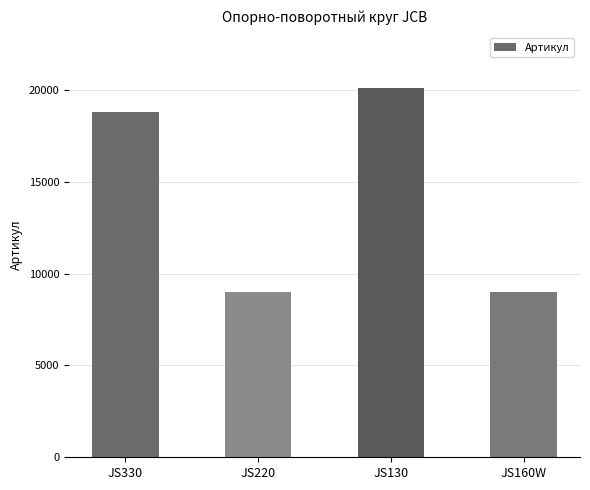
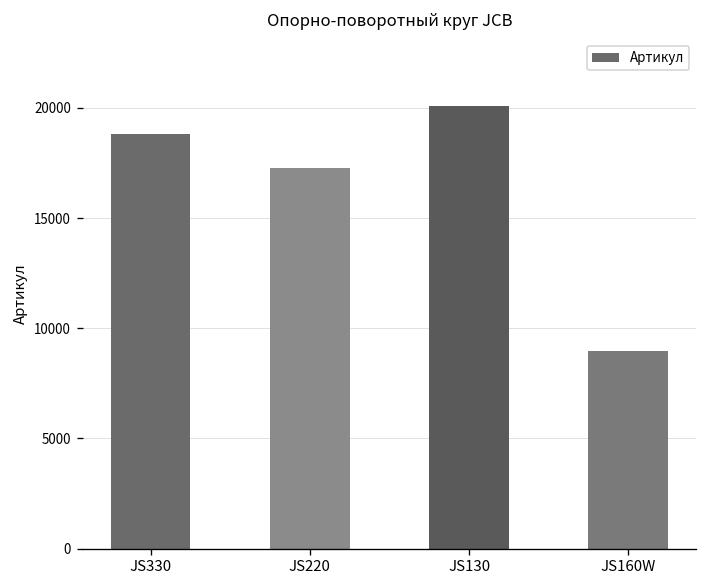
JS220: 9000 -> 17300
